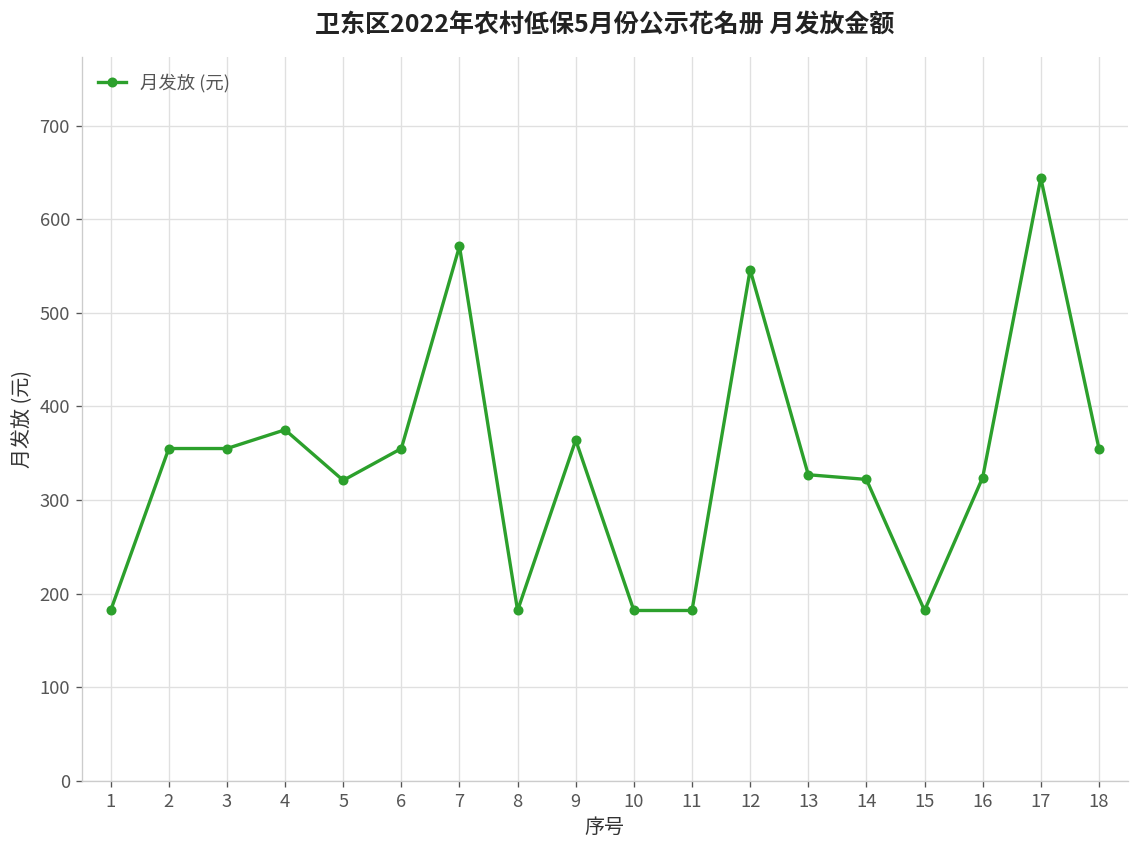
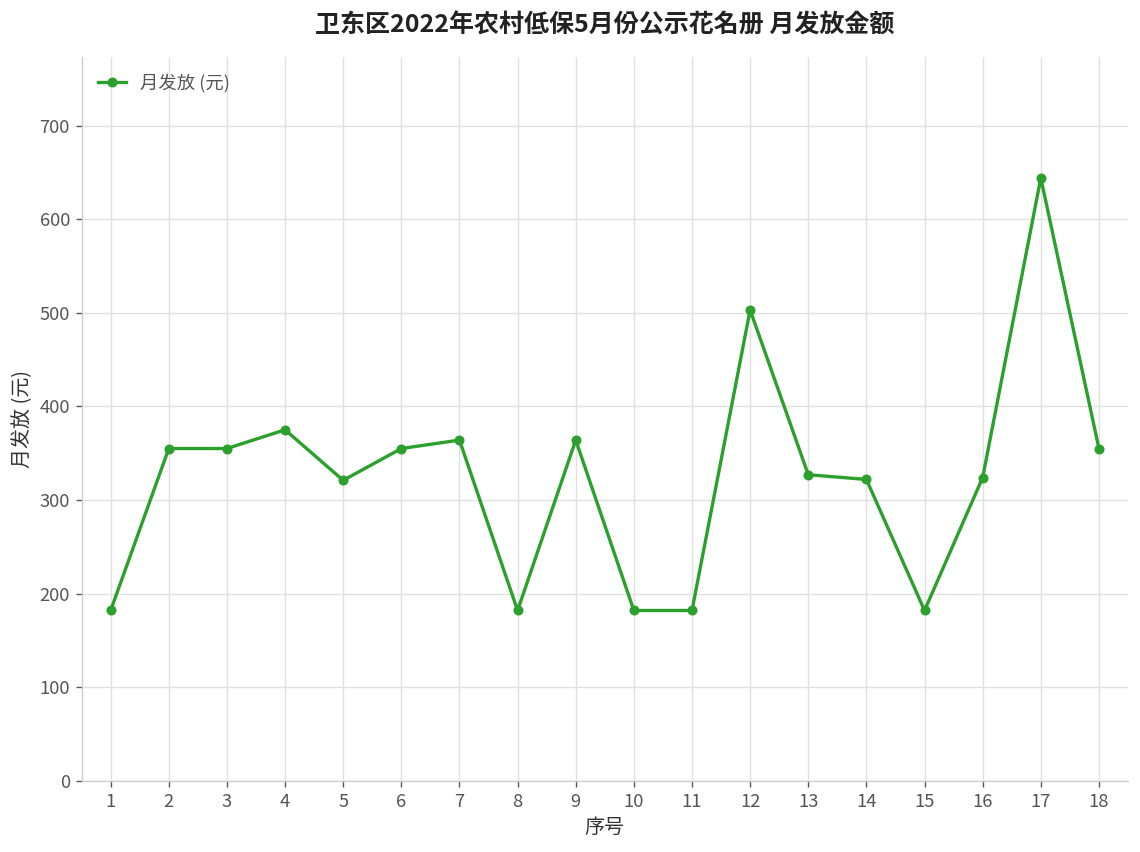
7: 570 -> 360
12: 550 -> 500
